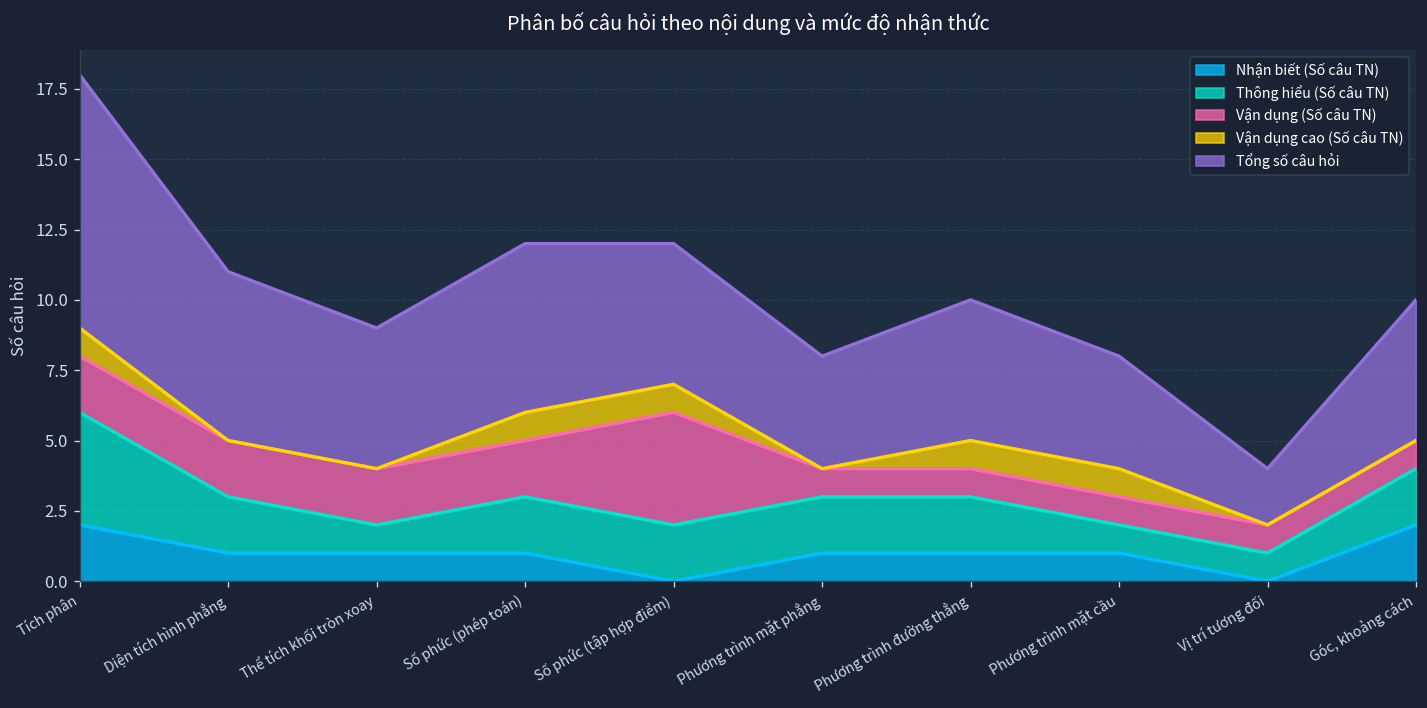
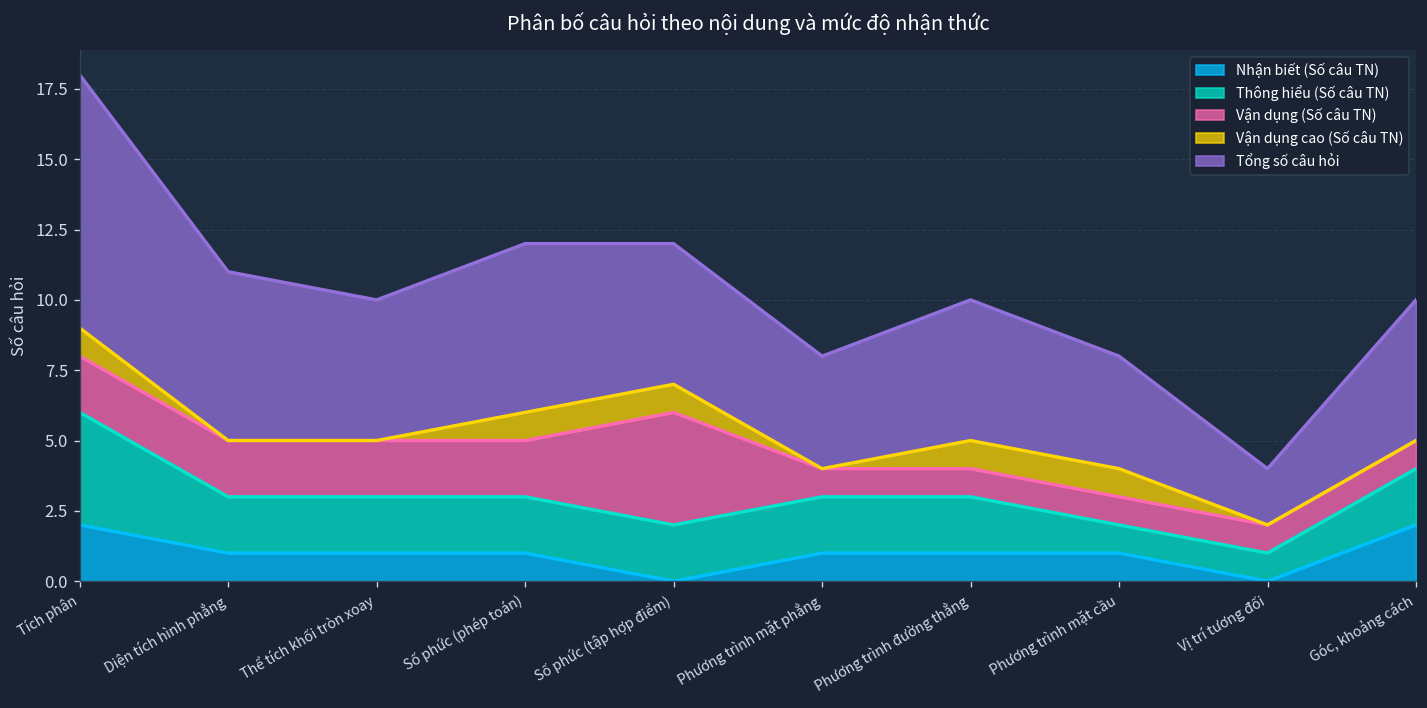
Thông hiểu (Số câu TN), Thể tích khối tròn xoay: 1 -> 2
